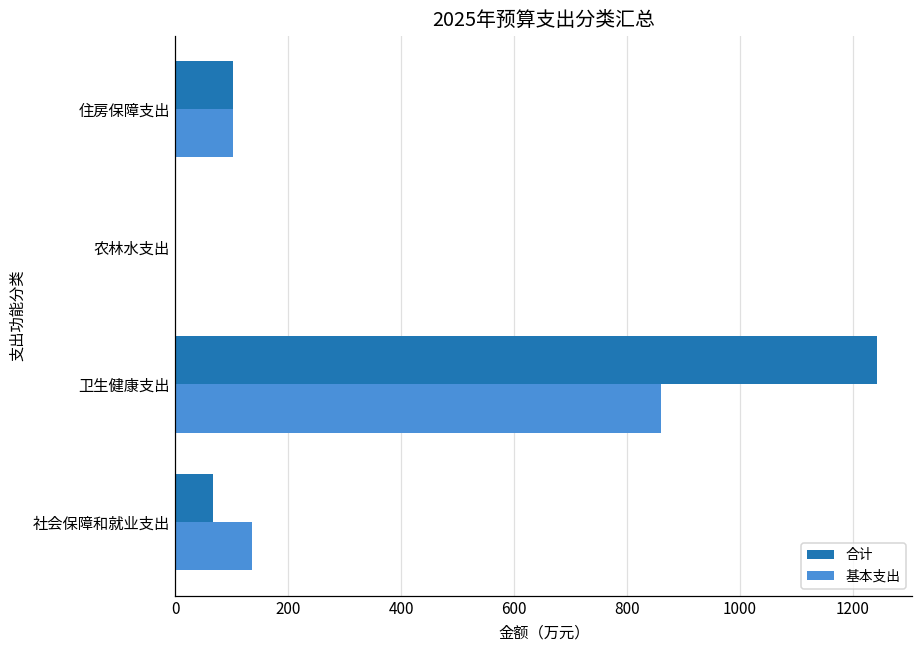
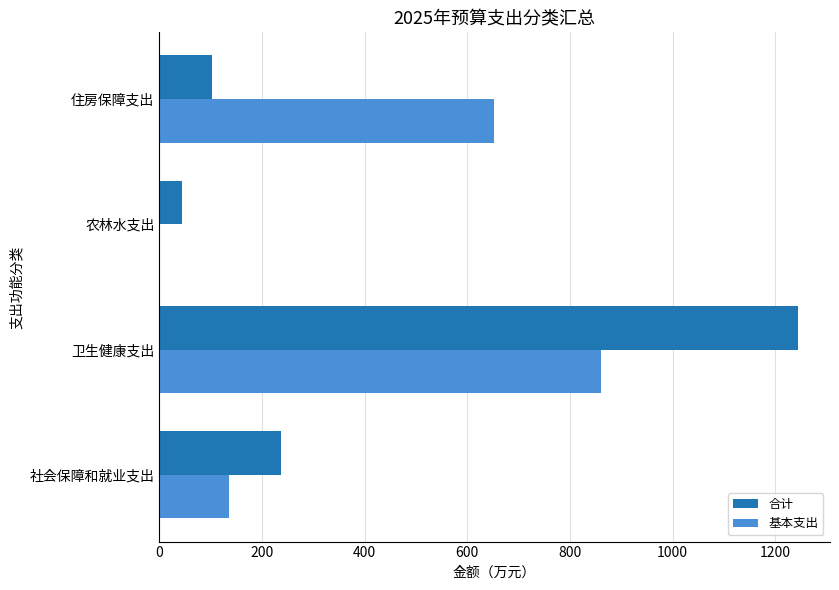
基本支出, 住房保障支出: 100 -> 650
合计, 农林水支出: 0 -> 50
合计, 社会保障和就业支出: 70 -> 240
